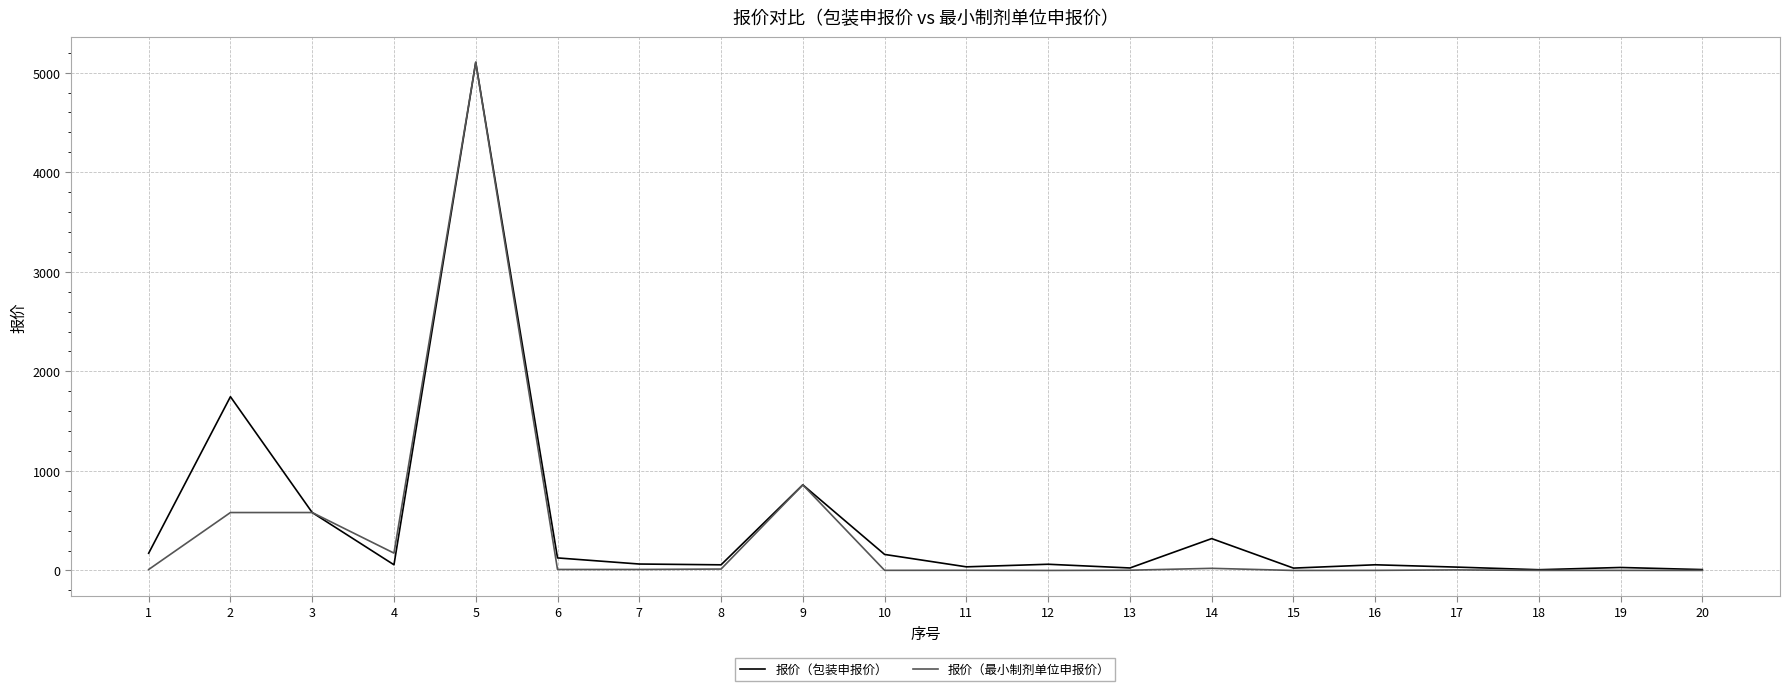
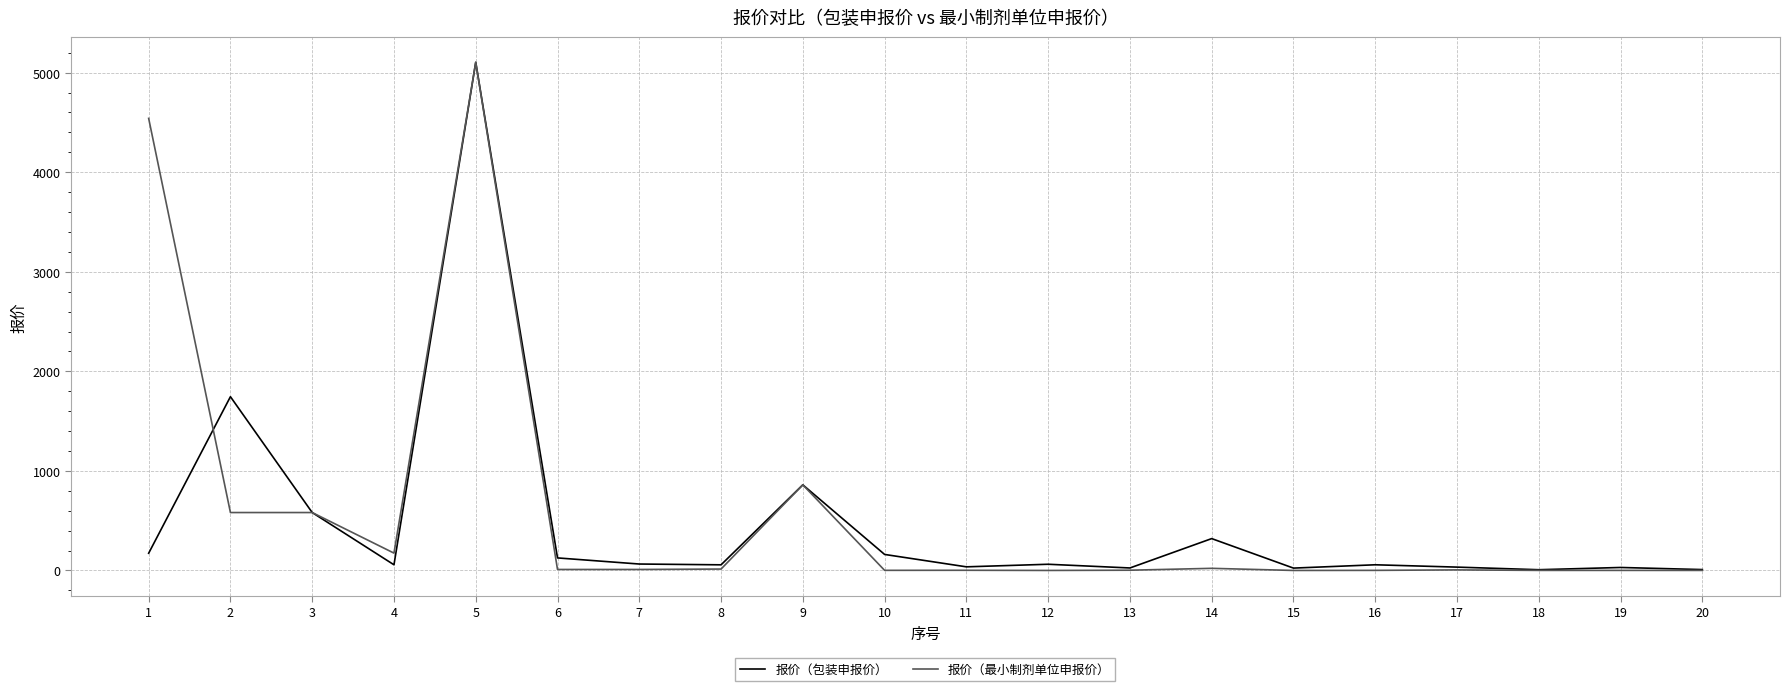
报价（最小制剂单位申报价）, 1: 0 -> 4500
